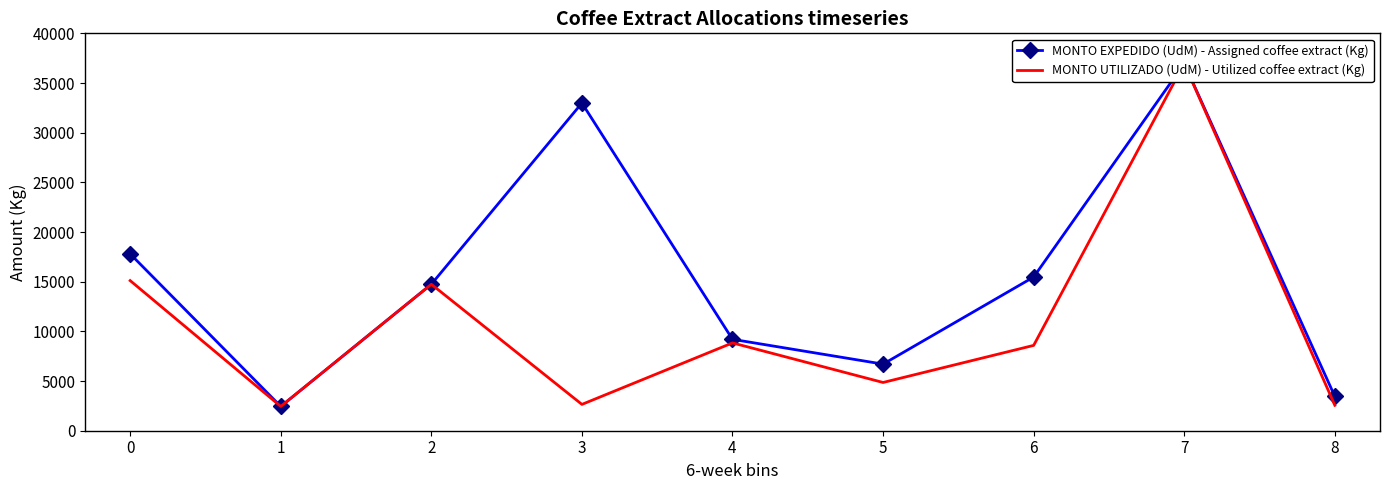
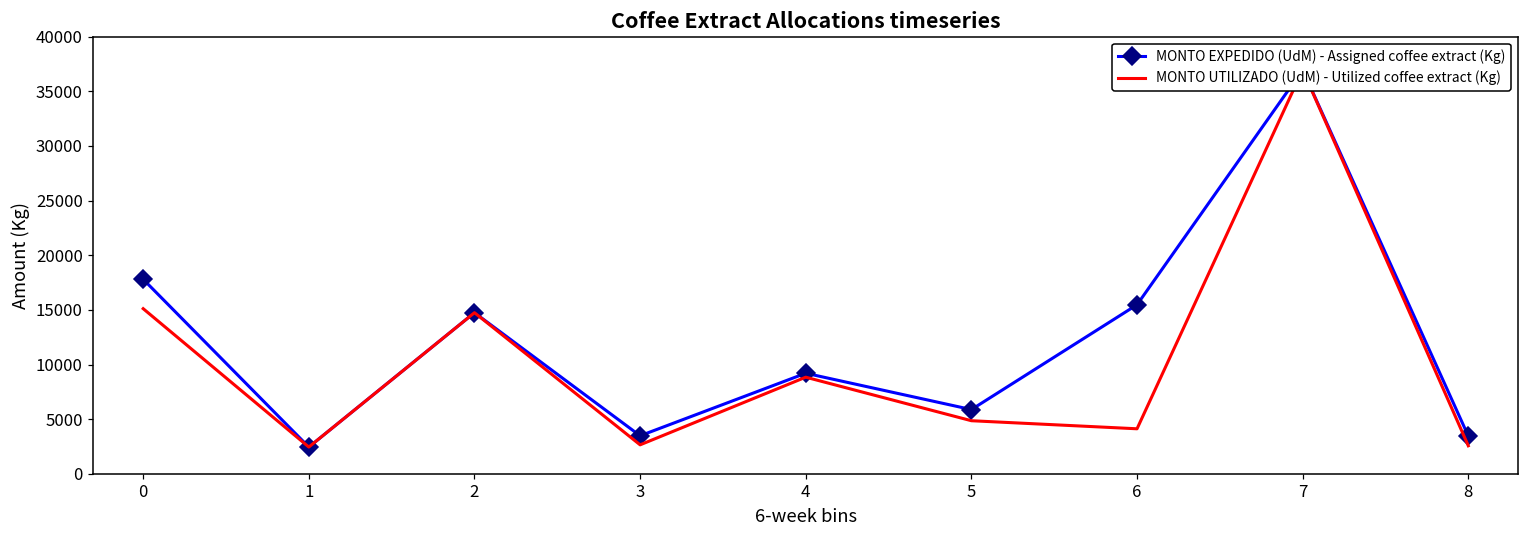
MONTO EXPEDIDO (UdM) - Assigned coffee extract (Kg), 3: 33000 -> 3000
MONTO EXPEDIDO (UdM) - Assigned coffee extract (Kg), 5: 7000 -> 6000
MONTO UTILIZADO (UdM) - Utilized coffee extract (Kg), 6: 9000 -> 4000
